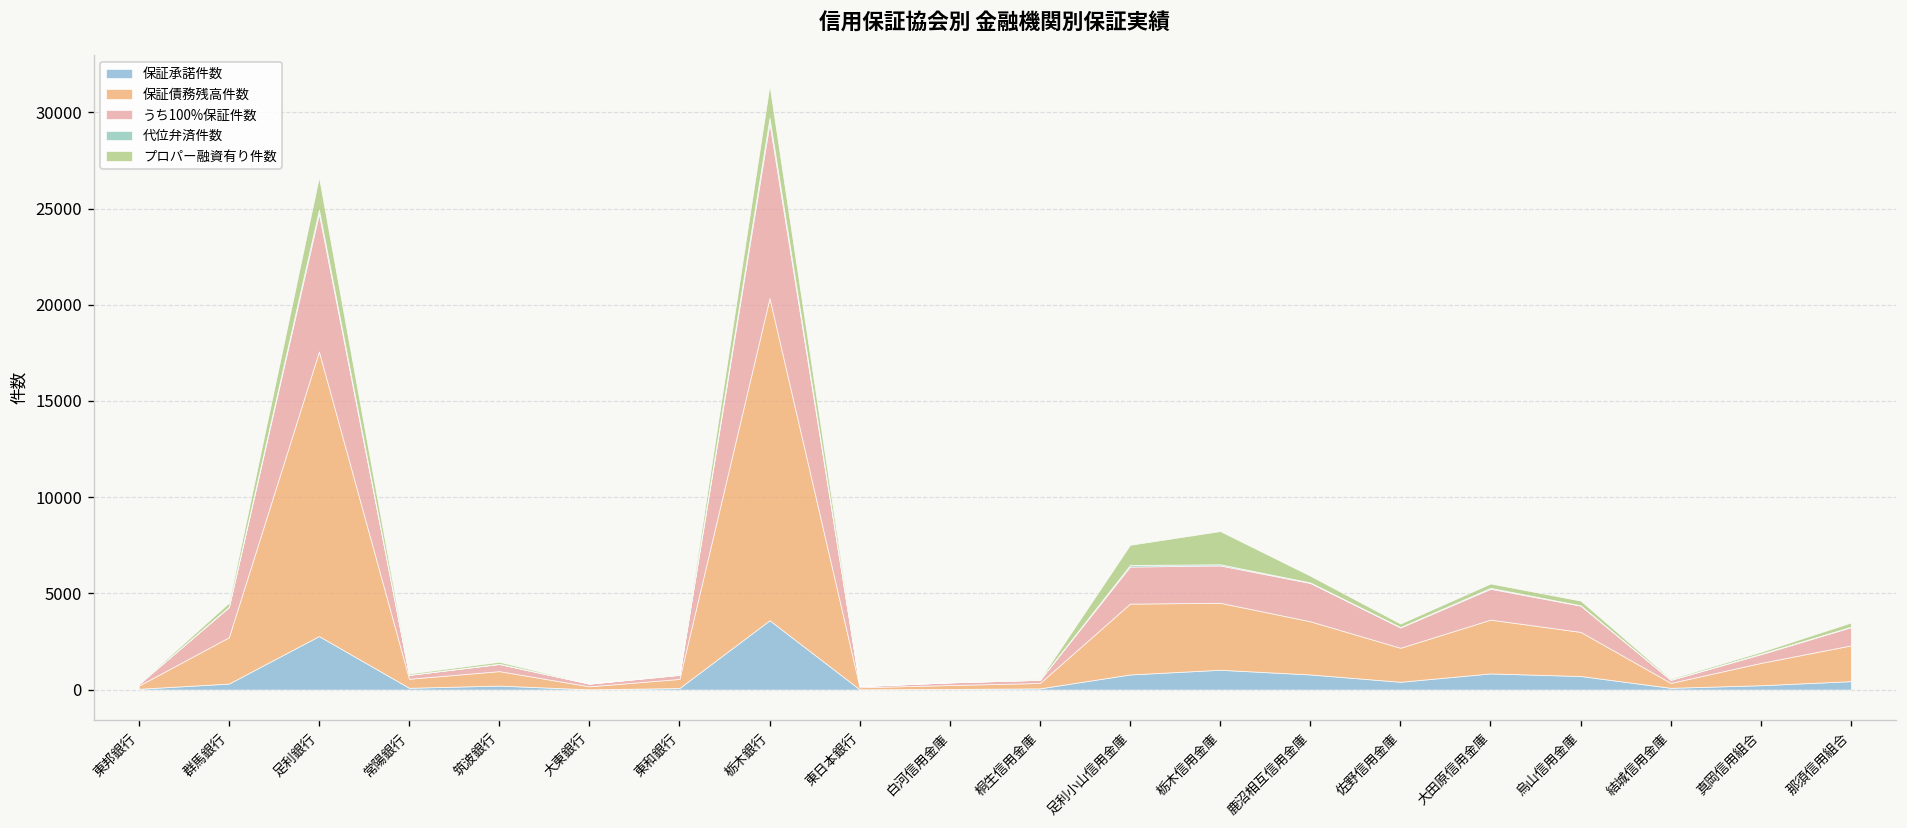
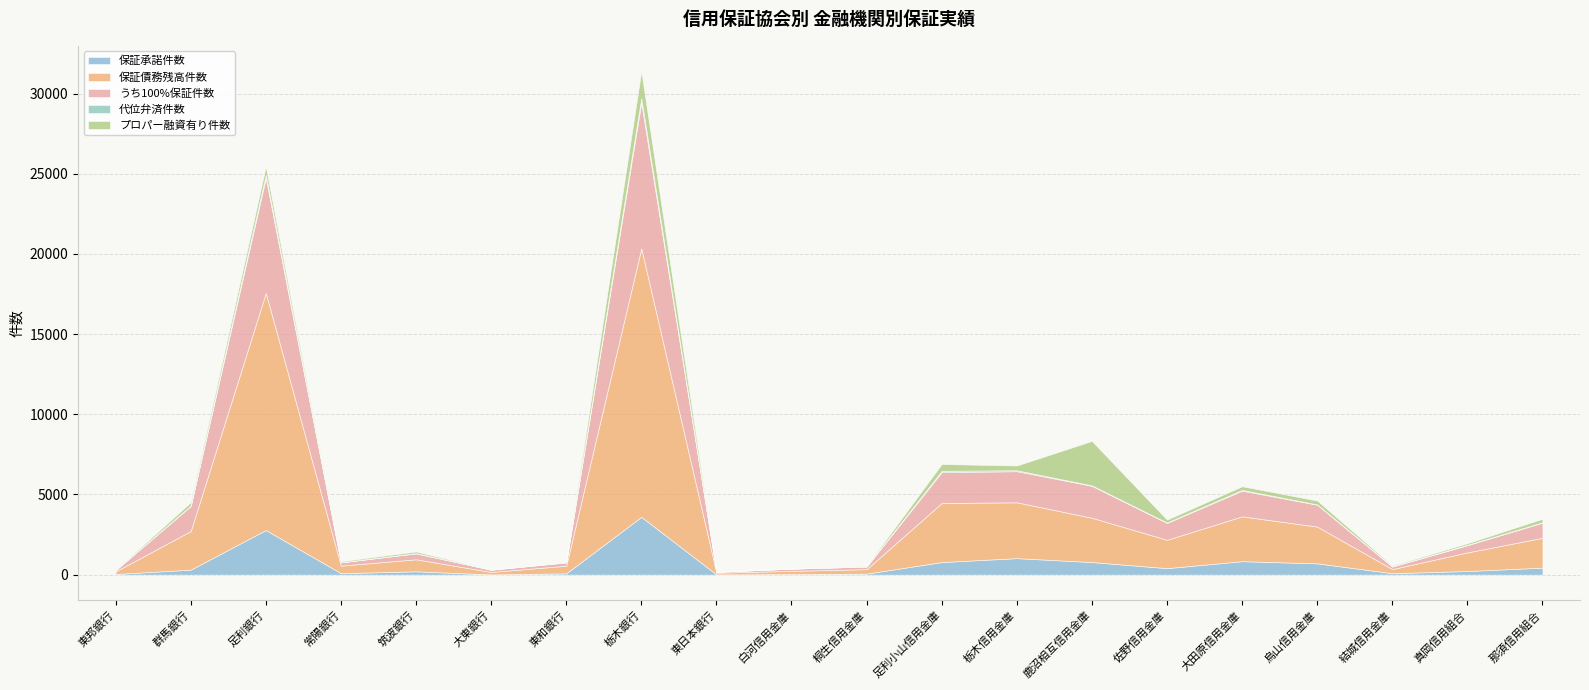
プロパー融資有り件数, 足利銀行: 1700 -> 500
プロパー融資有り件数, 足利小山信用金庫: 1000 -> 400
プロパー融資有り件数, 栃木信用金庫: 1700 -> 300
プロパー融資有り件数, 鹿沼相互信用金庫: 400 -> 2800
